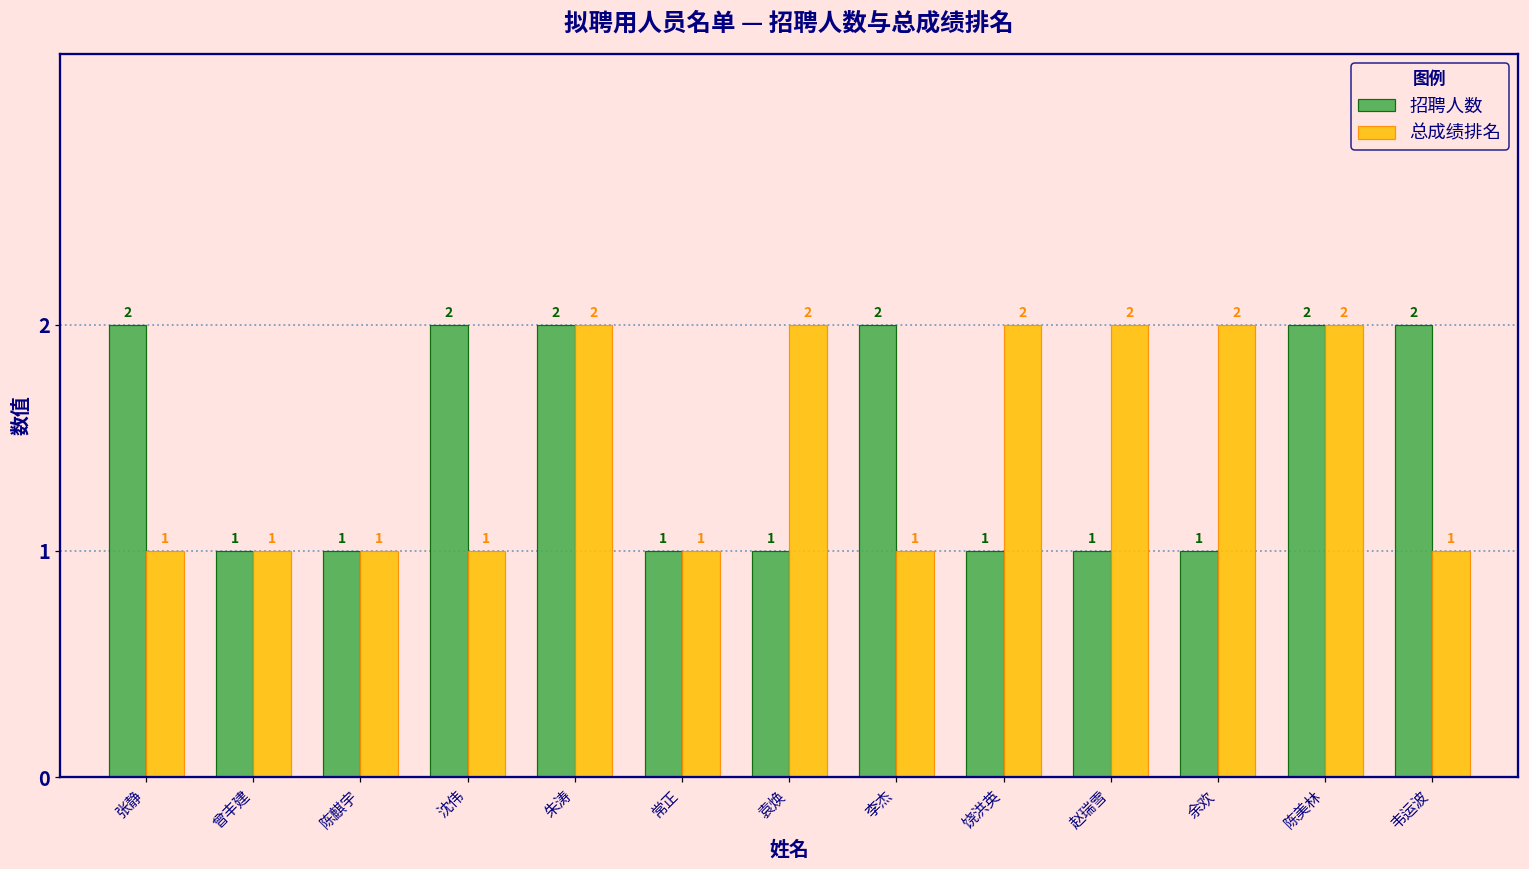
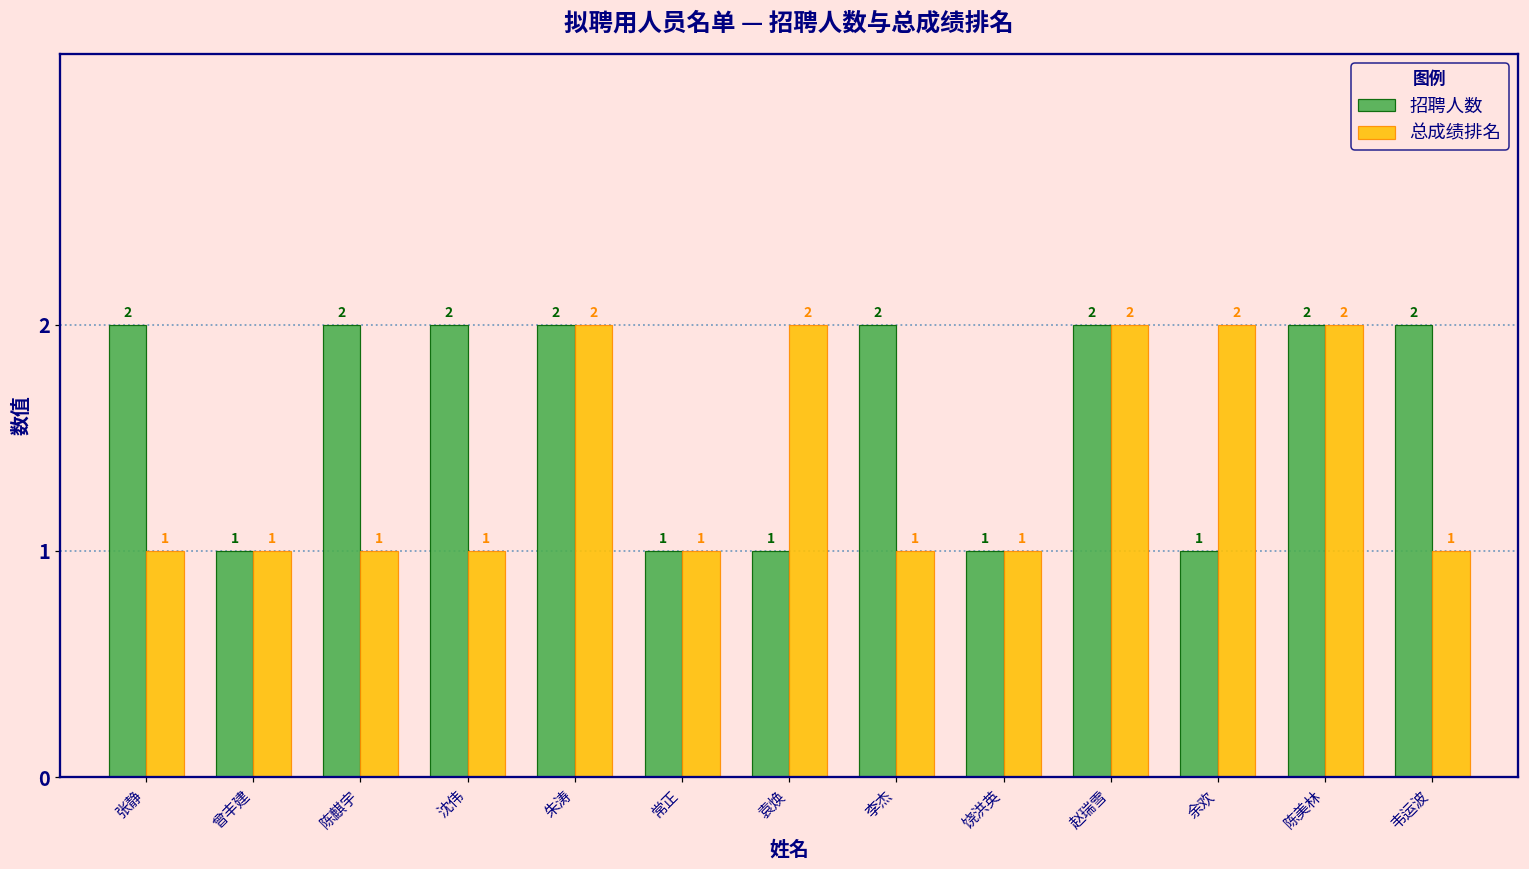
招聘人数, 陈麒宇: 1 -> 2
总成绩排名, 饶洪英: 2 -> 1
招聘人数, 赵瑞雪: 1 -> 2
